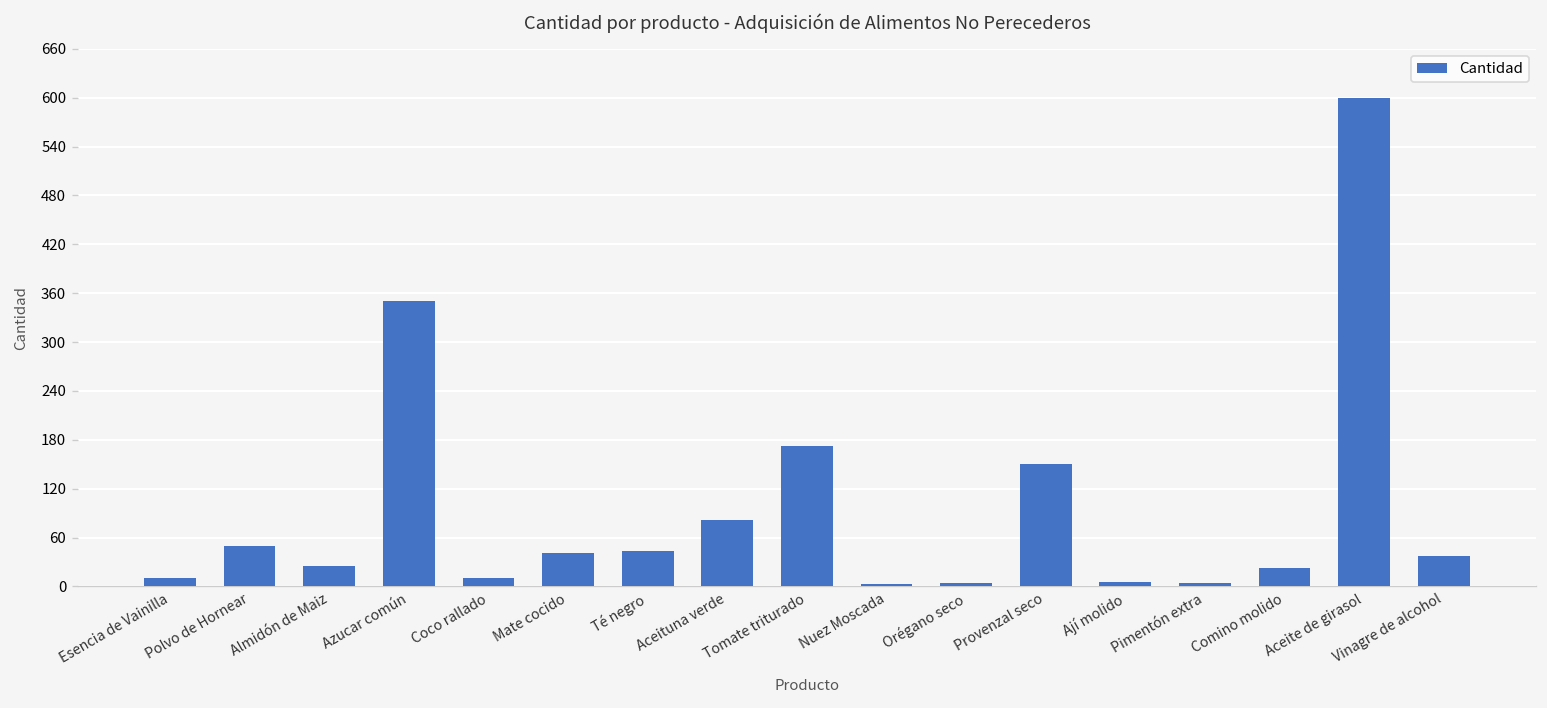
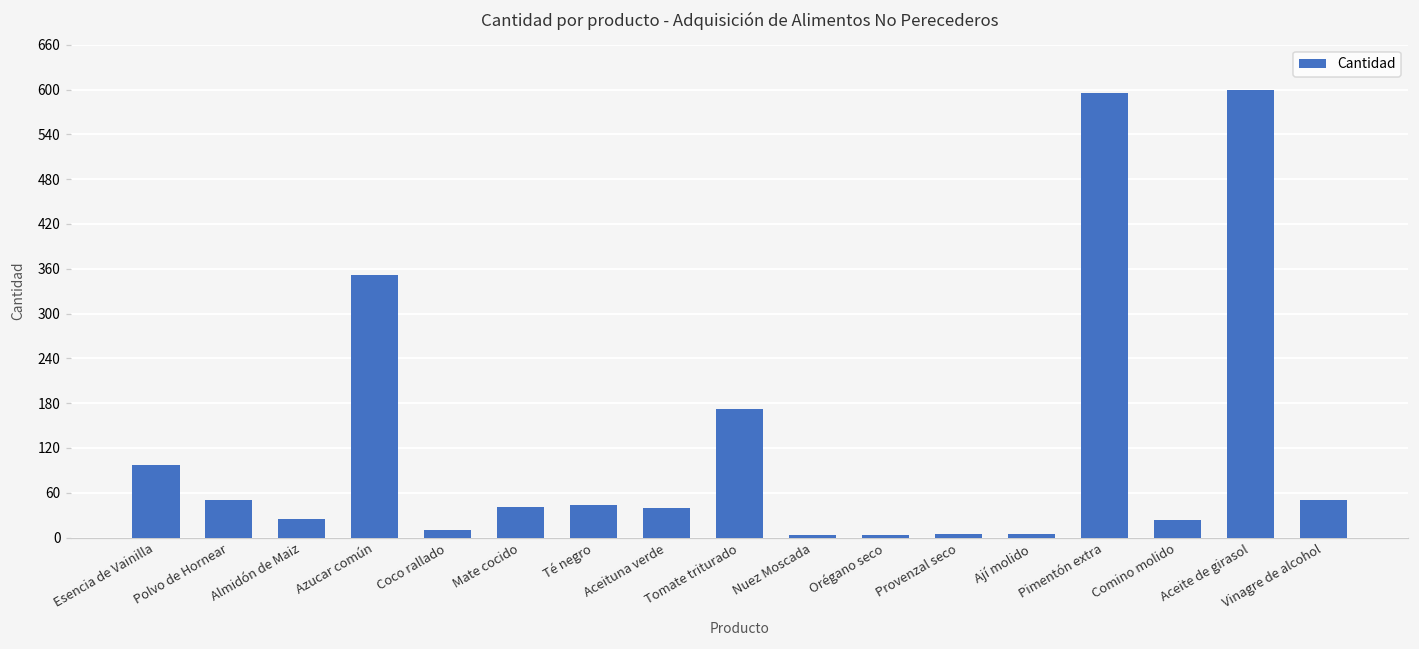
Esencia de Vainilla: 10 -> 100
Aceituna verde: 80 -> 40
Provenzal seco: 150 -> 10
Pimentón extra: 0 -> 600
Vinagre de alcohol: 40 -> 50
